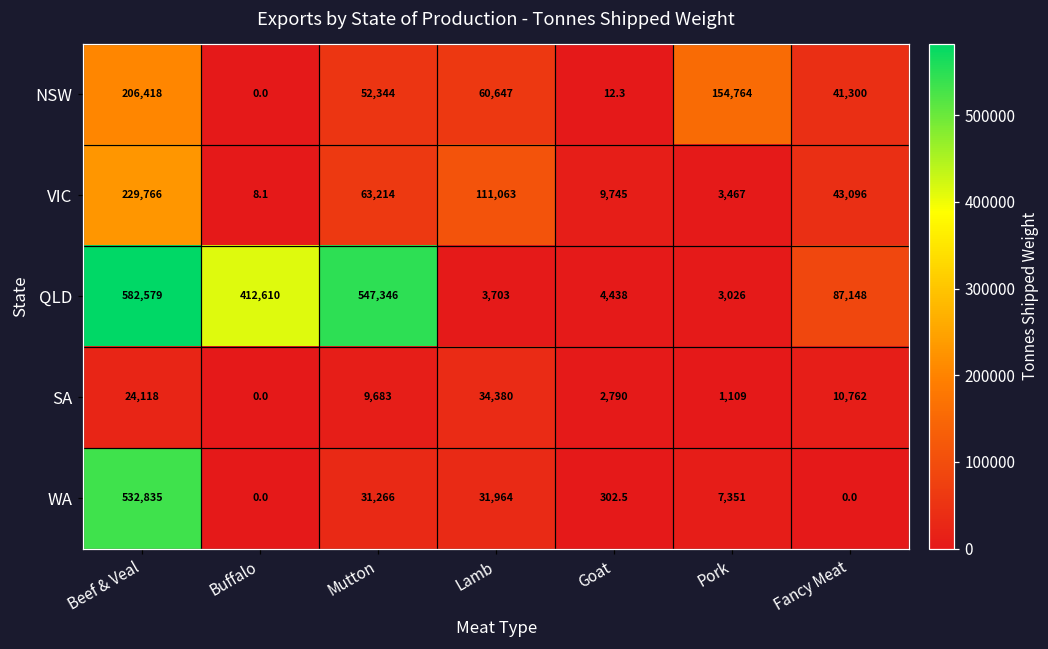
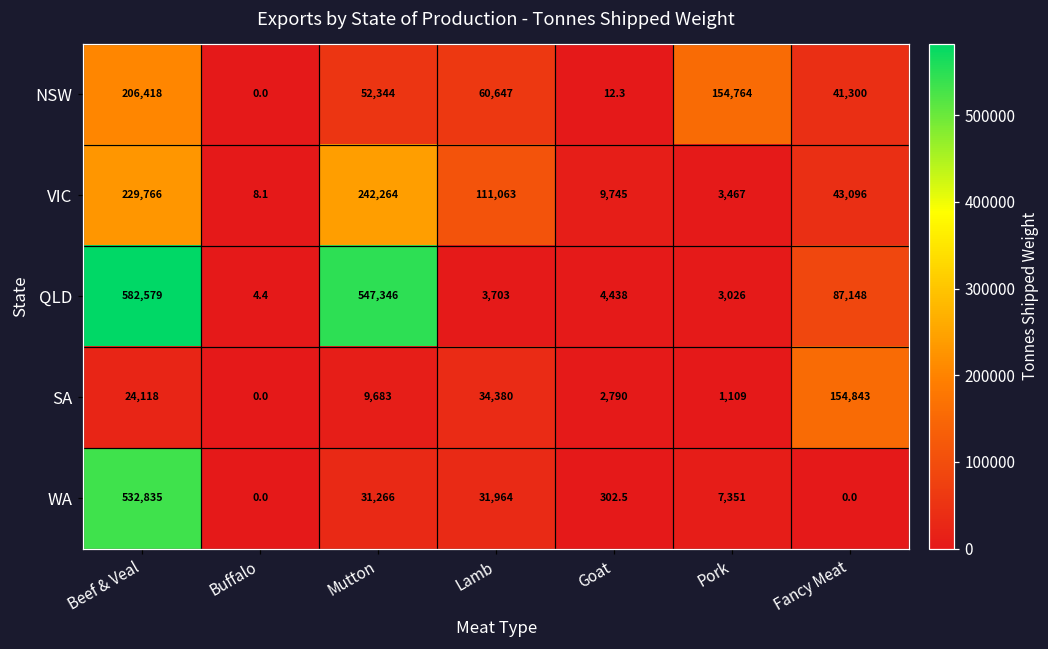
VIC, Mutton: 63,214 -> 242,264
QLD, Buffalo: 412,610 -> 4.4
SA, Fancy Meat: 10,762 -> 154,843
